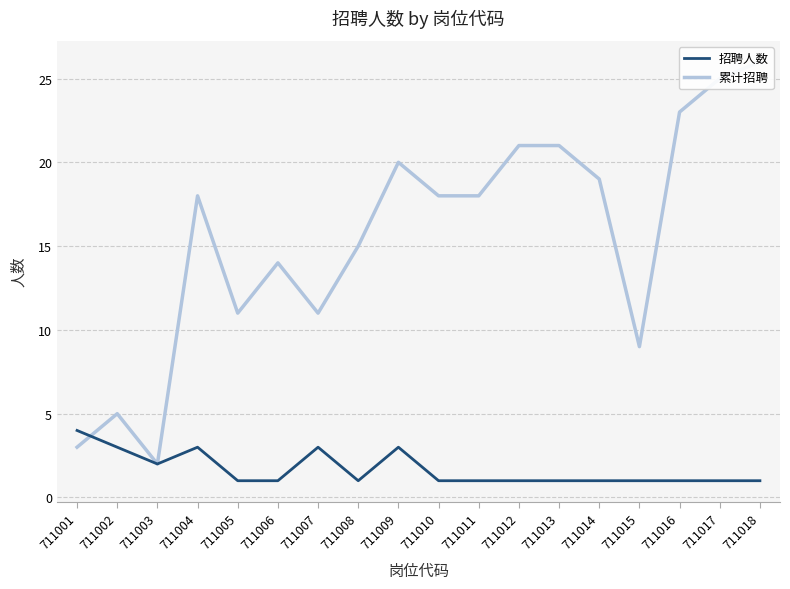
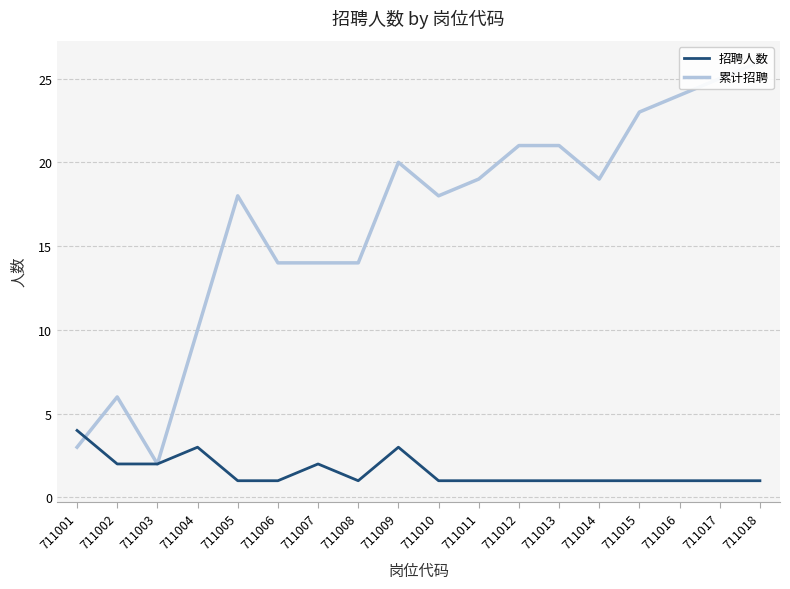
招聘人数, 711002: 3 -> 2
累计招聘, 711002: 5 -> 6
累计招聘, 711004: 18 -> 10
累计招聘, 711005: 11 -> 18
招聘人数, 711007: 3 -> 2
累计招聘, 711007: 11 -> 14
累计招聘, 711008: 15 -> 14
累计招聘, 711011: 18 -> 19
累计招聘, 711015: 9 -> 23
累计招聘, 711016: 23 -> 24
